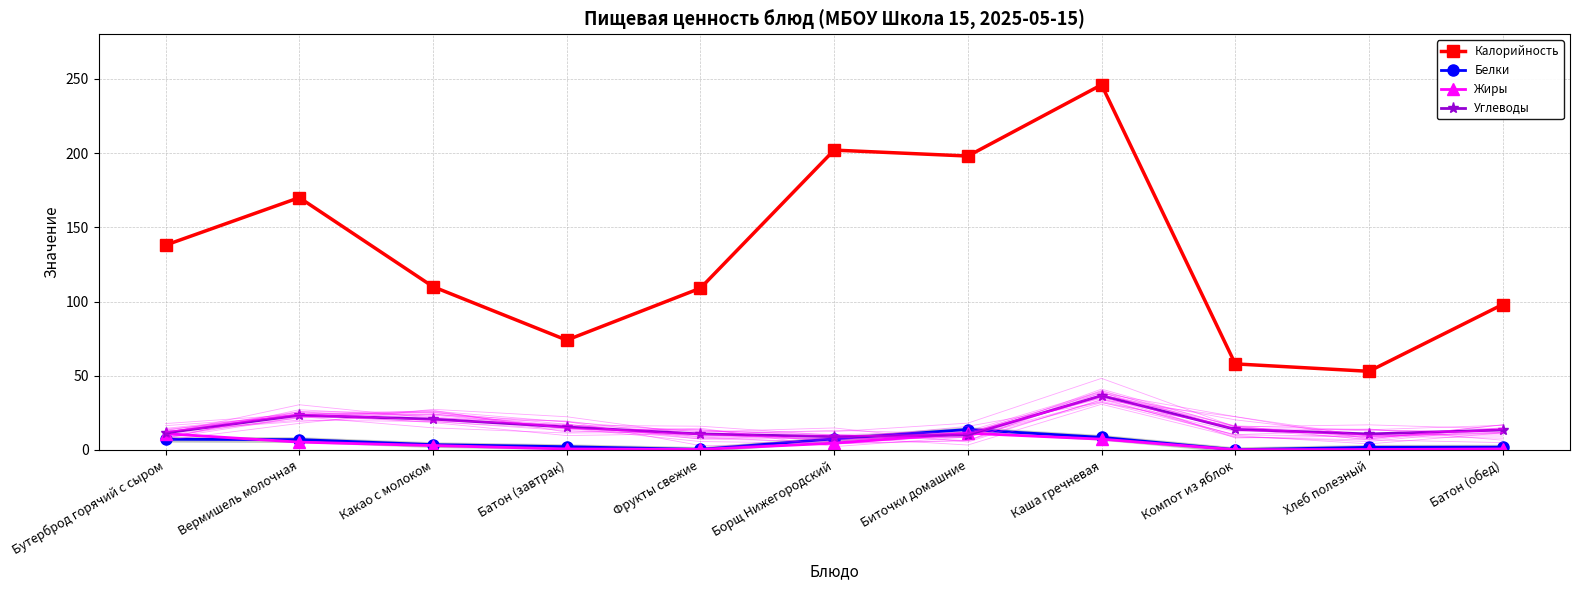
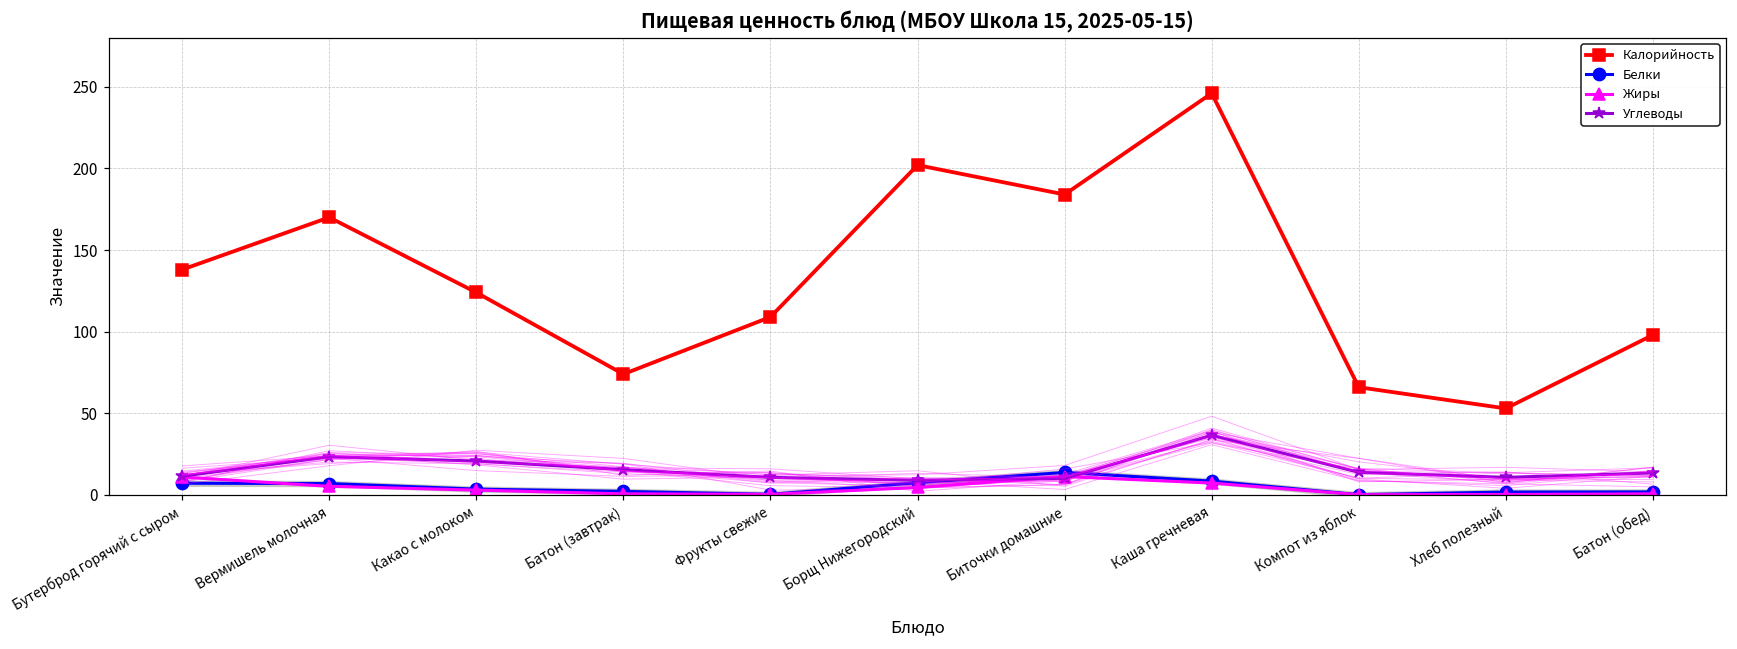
Калорийность, Какао с молоком: 110 -> 124
Калорийность, Биточки домашние: 198 -> 184
Калорийность, Компот из яблок: 58 -> 66
